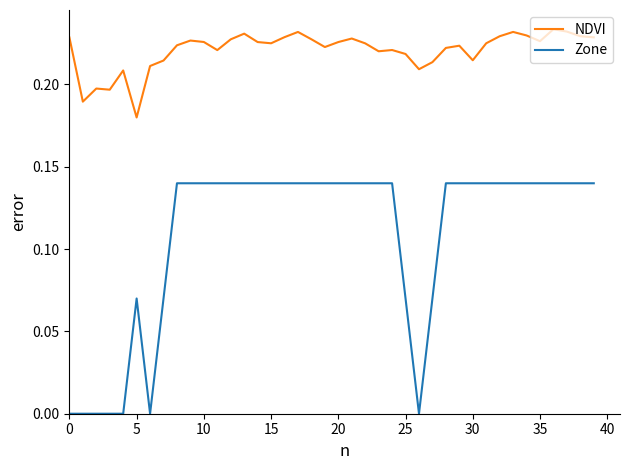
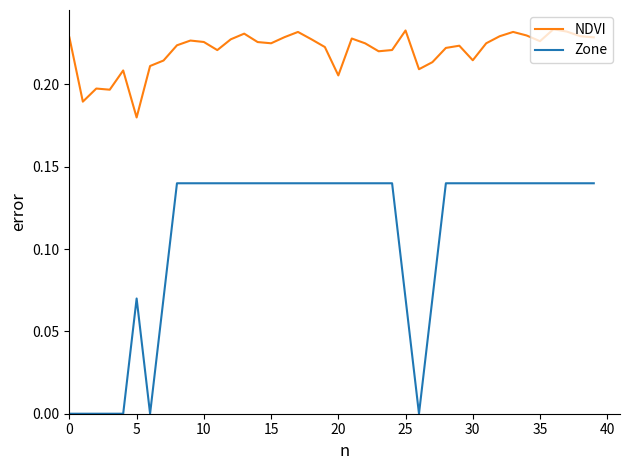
NDVI, 20: 0.226 -> 0.206
NDVI, 25: 0.219 -> 0.233
